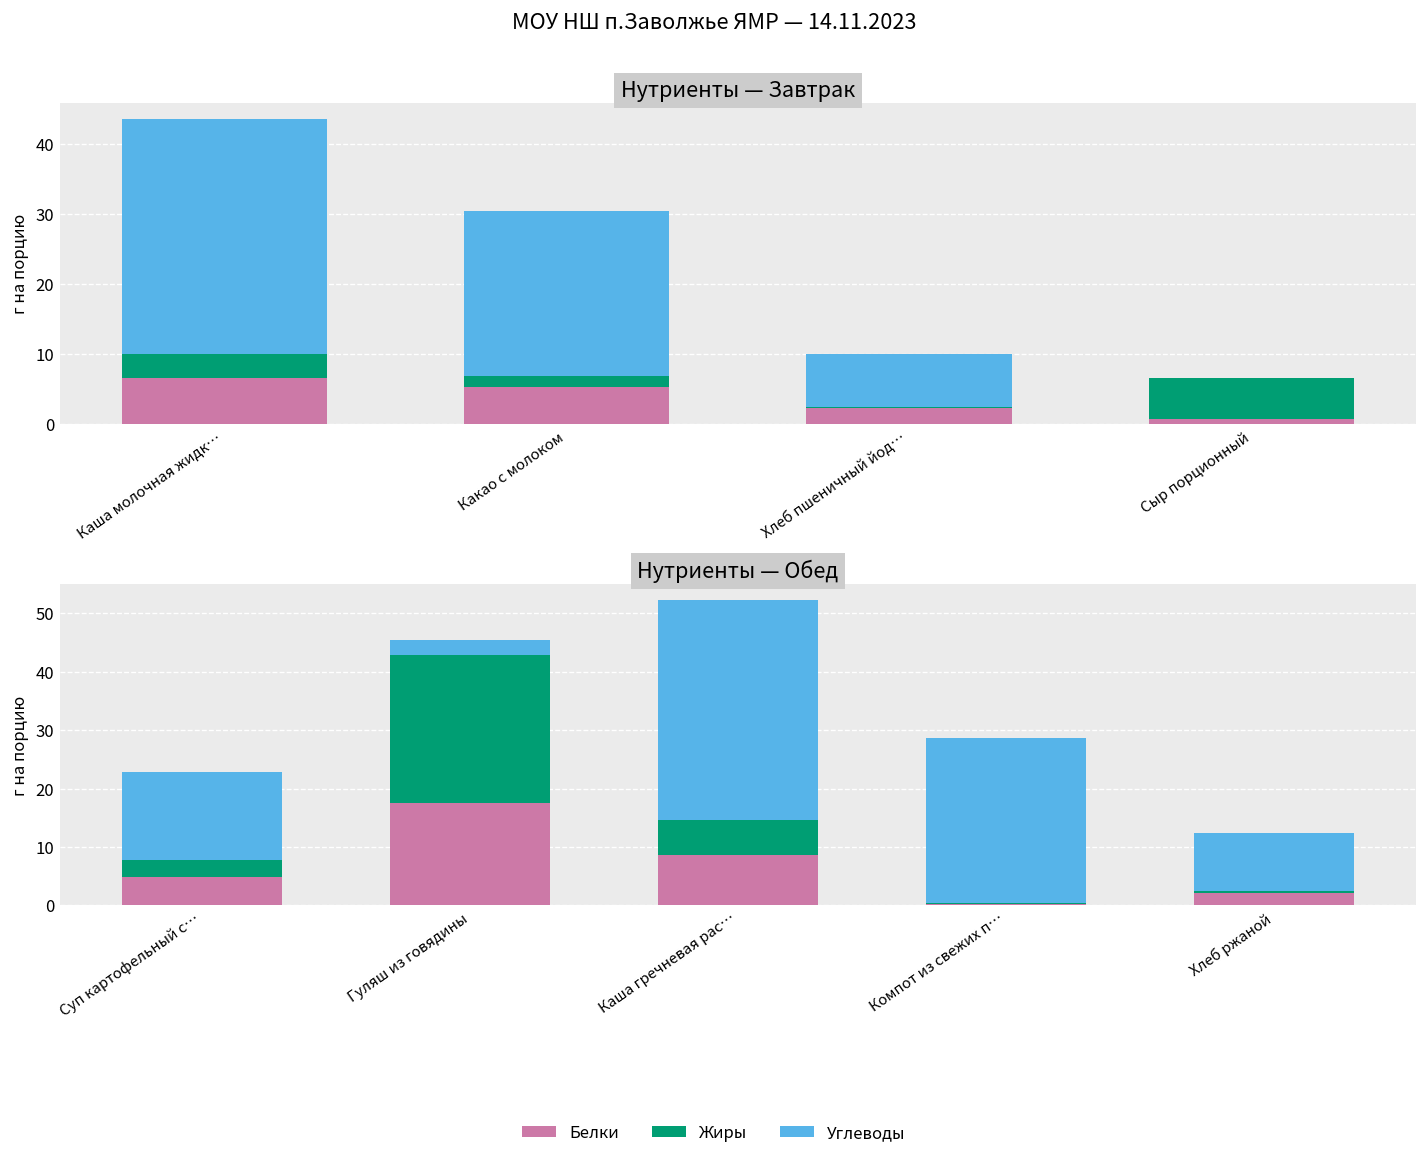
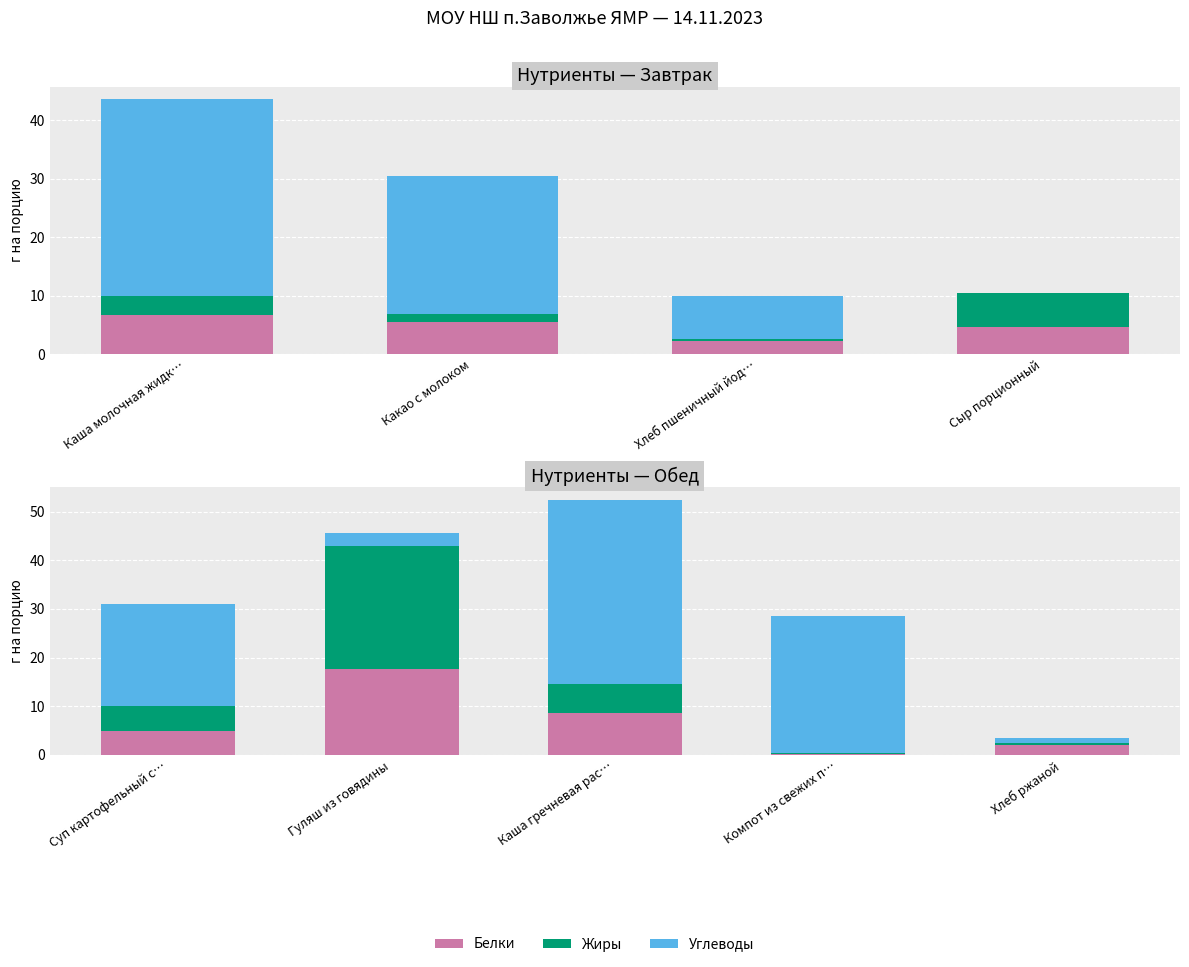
Нутриенты — Завтрак, Белки, Сыр порционный: 1 -> 5
Нутриенты — Обед, Жиры, Суп картофельный с…: 3 -> 5
Нутриенты — Обед, Углеводы, Суп картофельный с…: 15 -> 21
Нутриенты — Обед, Углеводы, Хлеб ржаной: 10 -> 1
